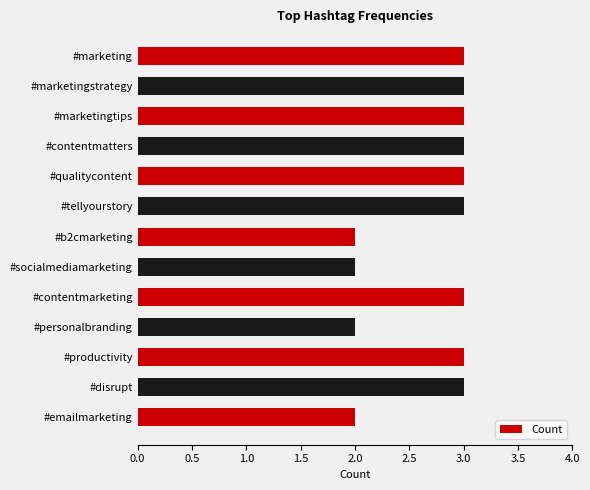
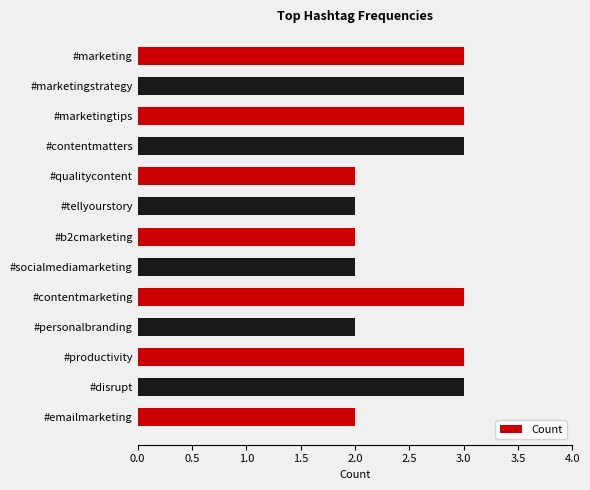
#qualitycontent: 3 -> 2
#tellyourstory: 3 -> 2
